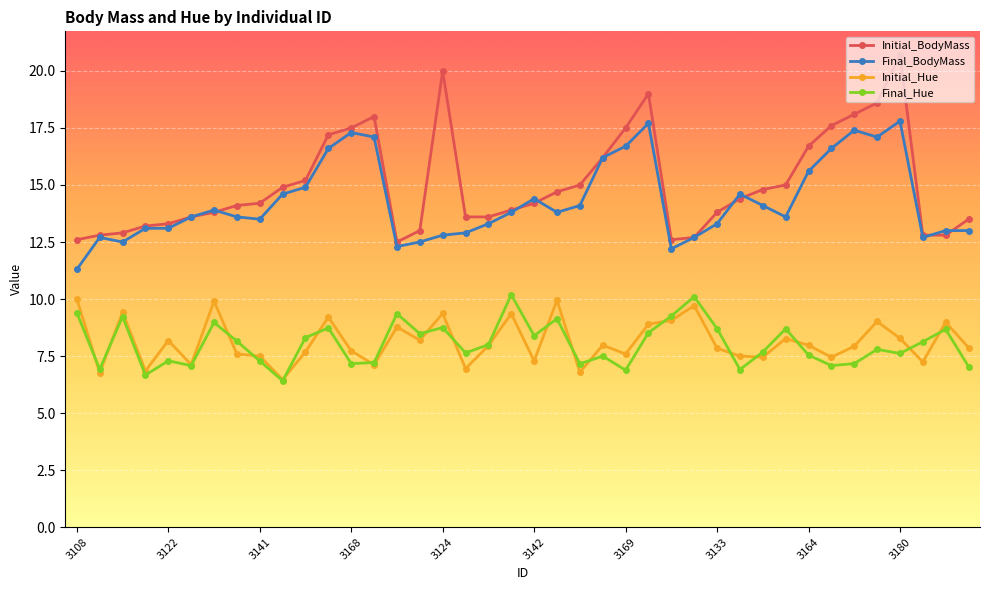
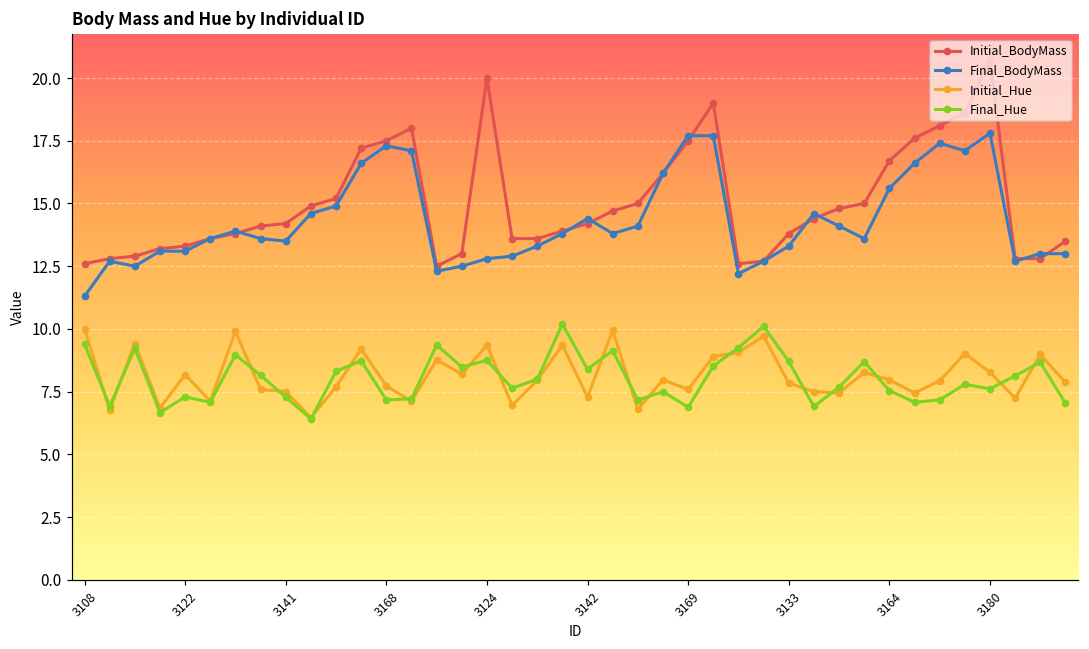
Final_BodyMass, 3169: 16.7 -> 17.7
